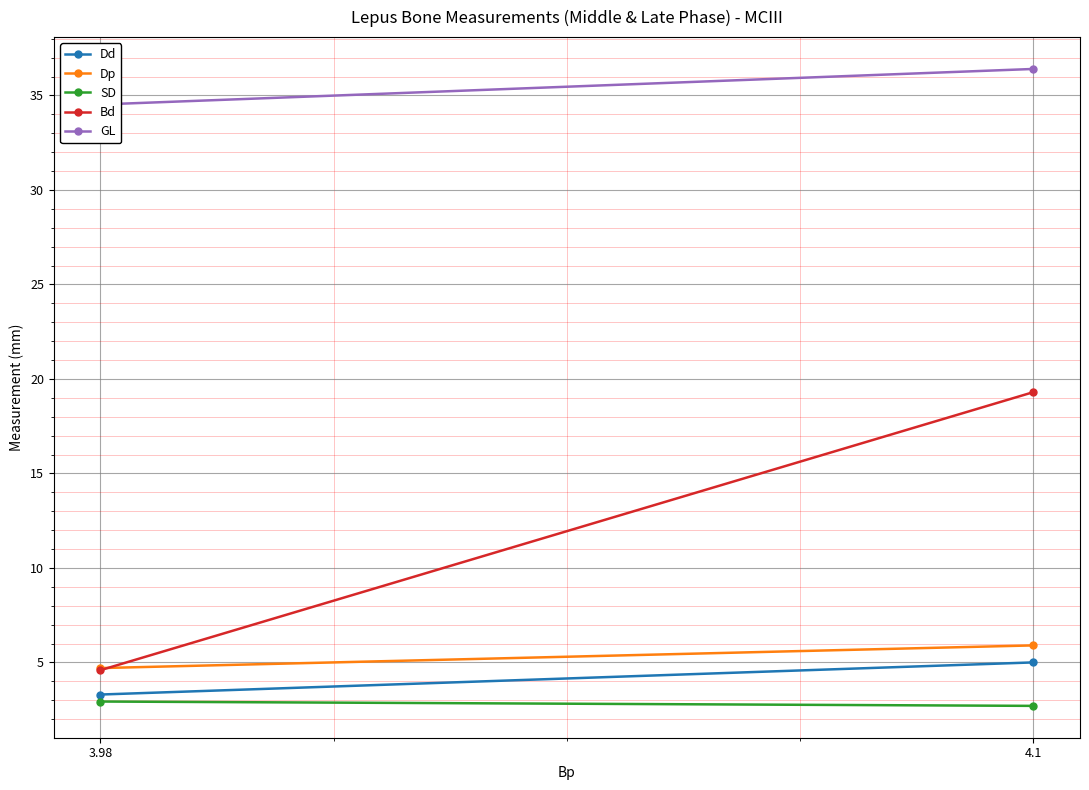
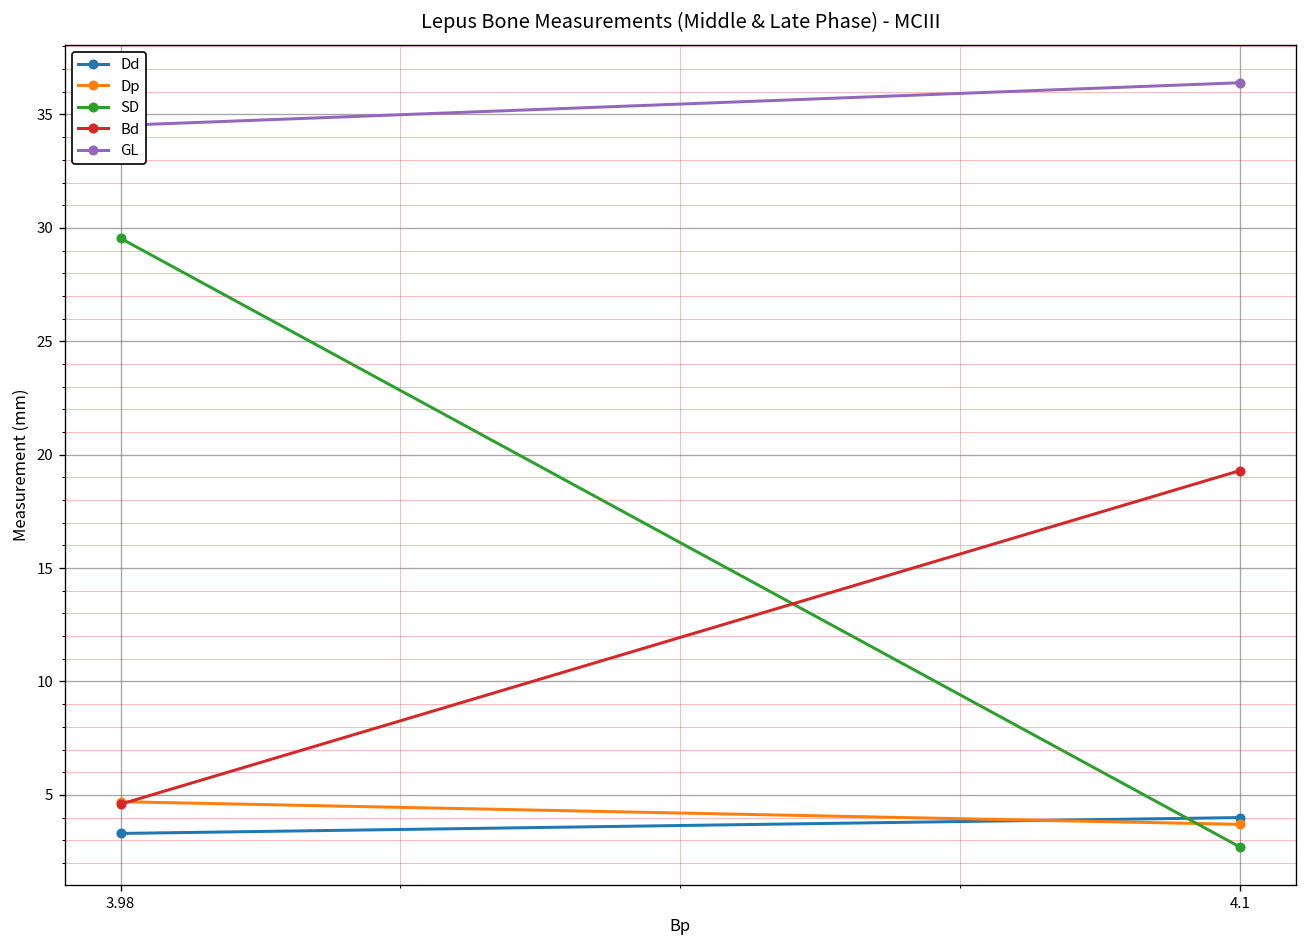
SD, 3.98: 2.9 -> 29.5
Dd, 4.1: 5 -> 4
Dp, 4.1: 5.9 -> 3.7
